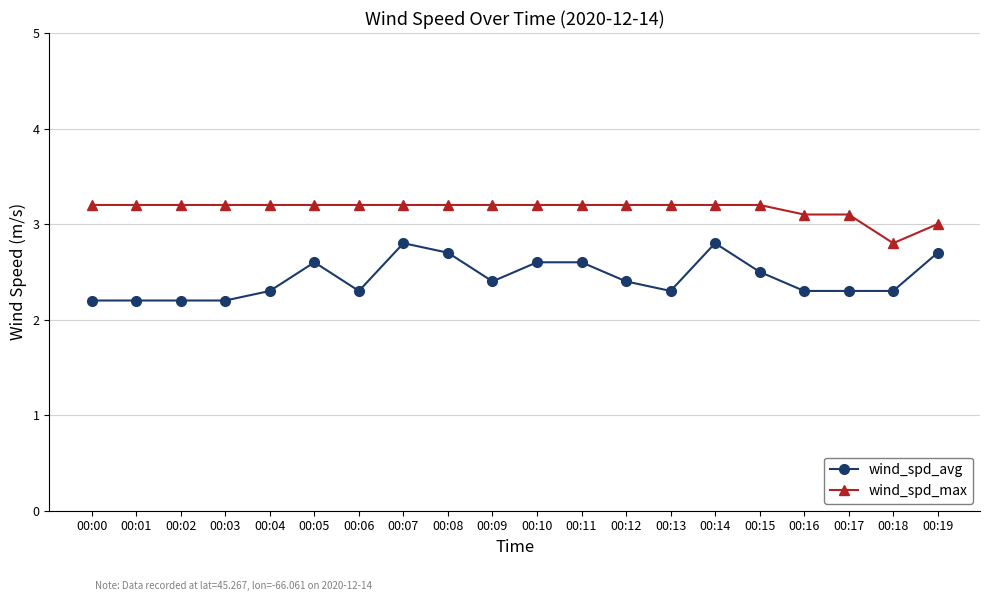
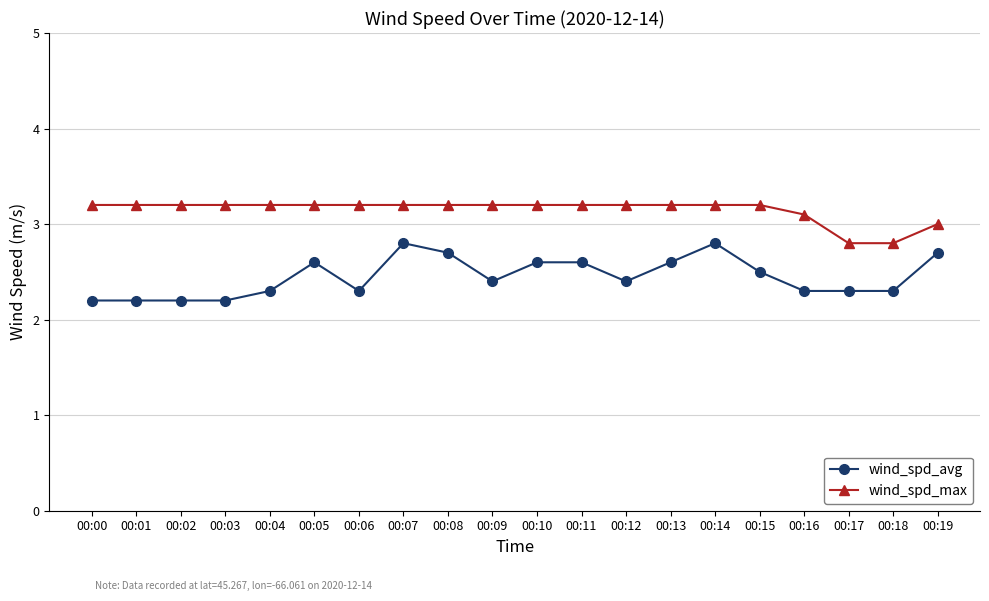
wind_spd_avg, 00:13: 2.3 -> 2.6
wind_spd_max, 00:17: 3.1 -> 2.8
